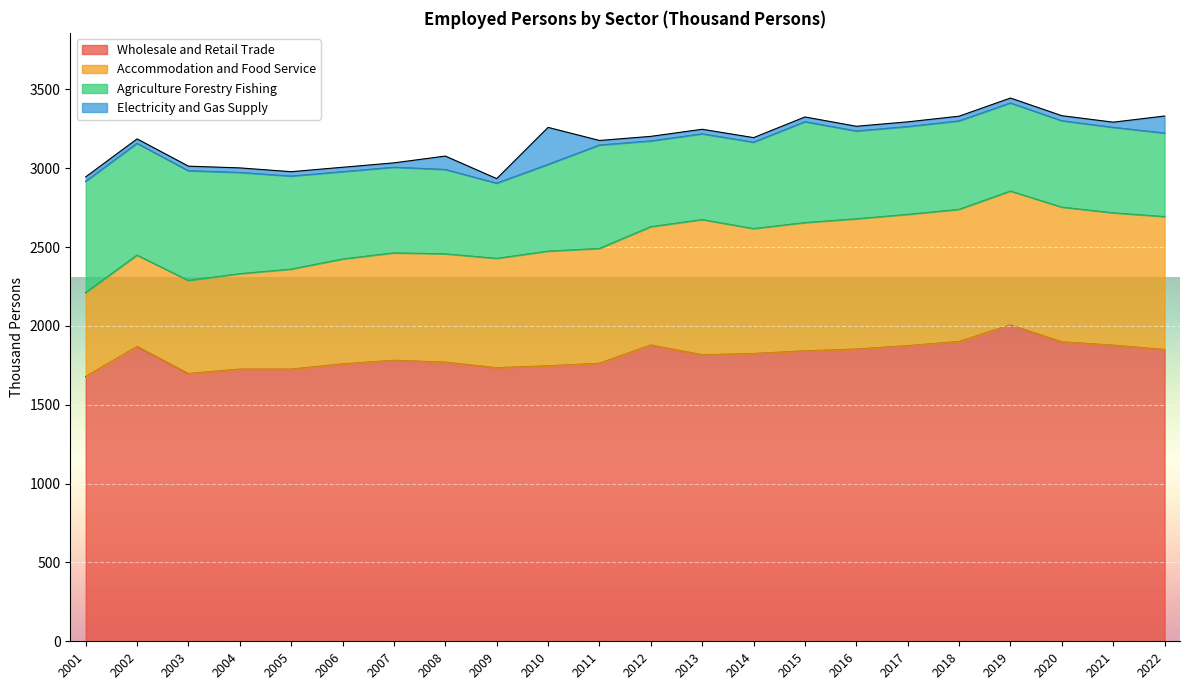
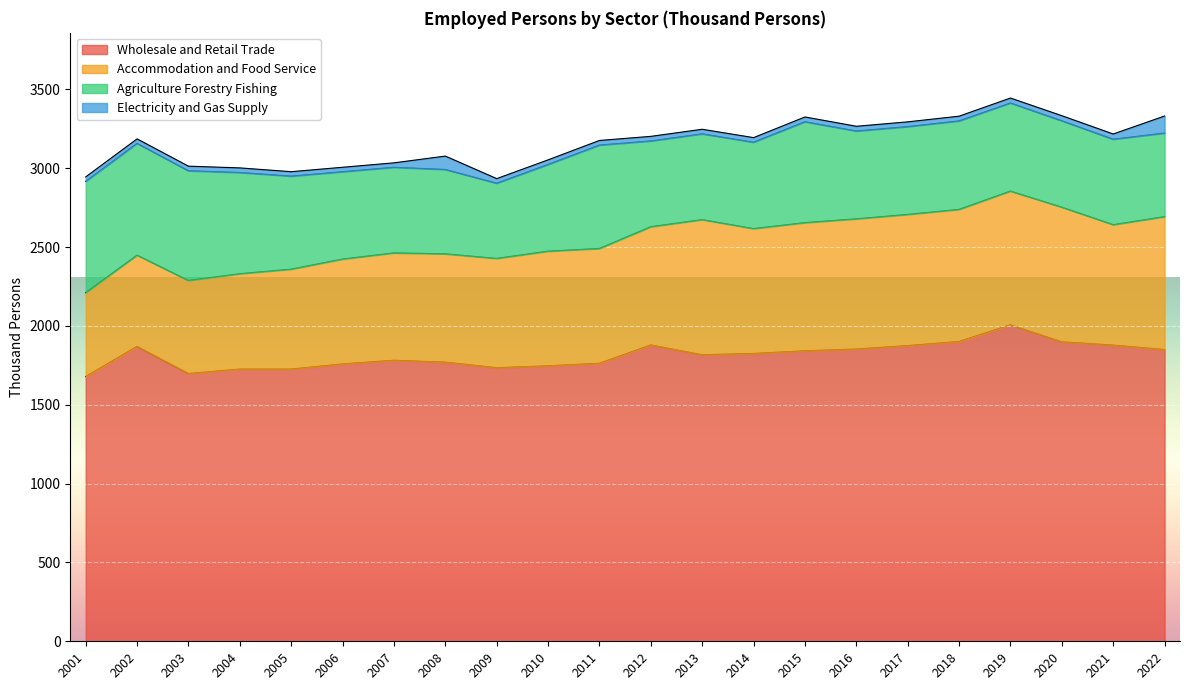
Electricity and Gas Supply, 2010: 240 -> 30
Accommodation and Food Service, 2021: 840 -> 760
